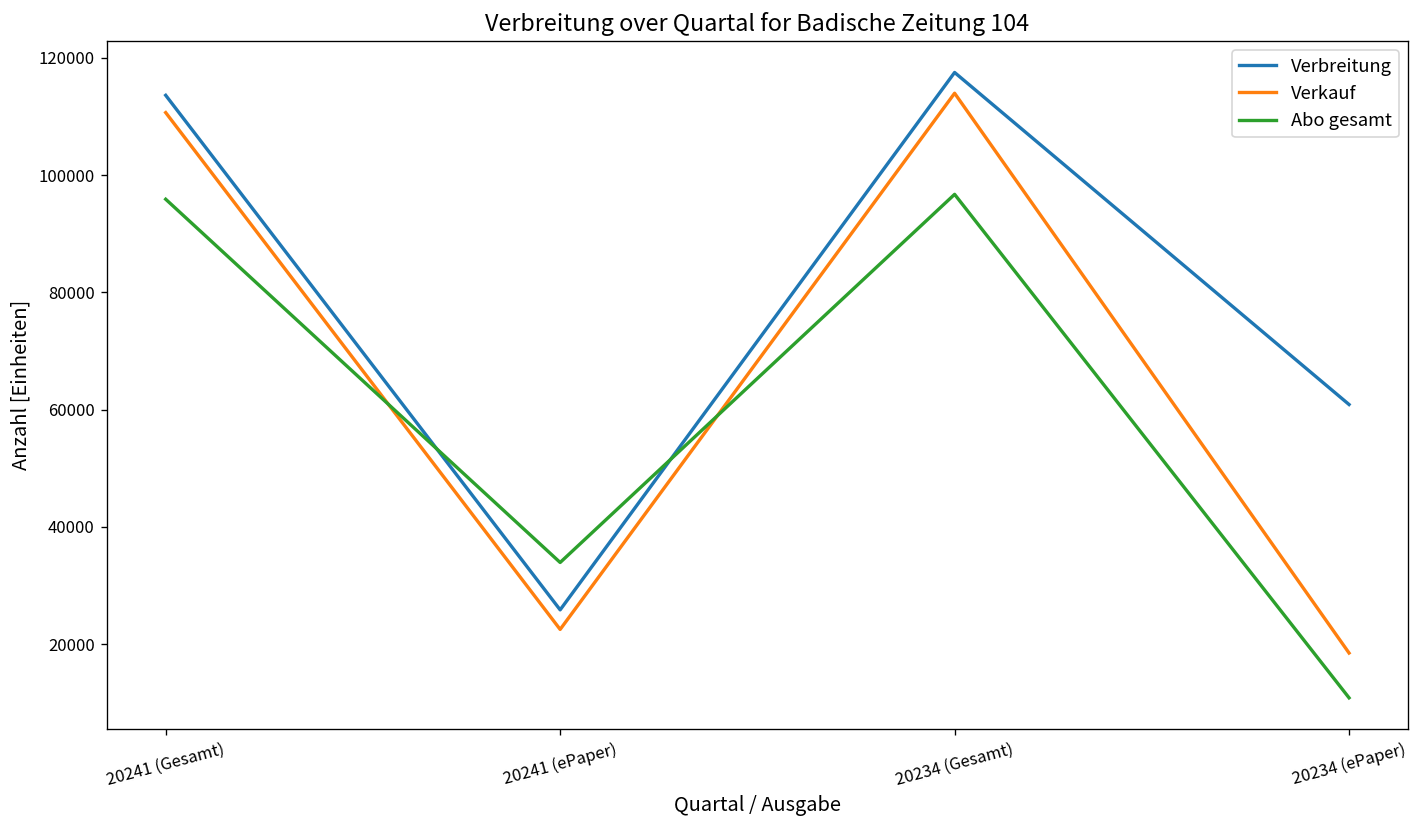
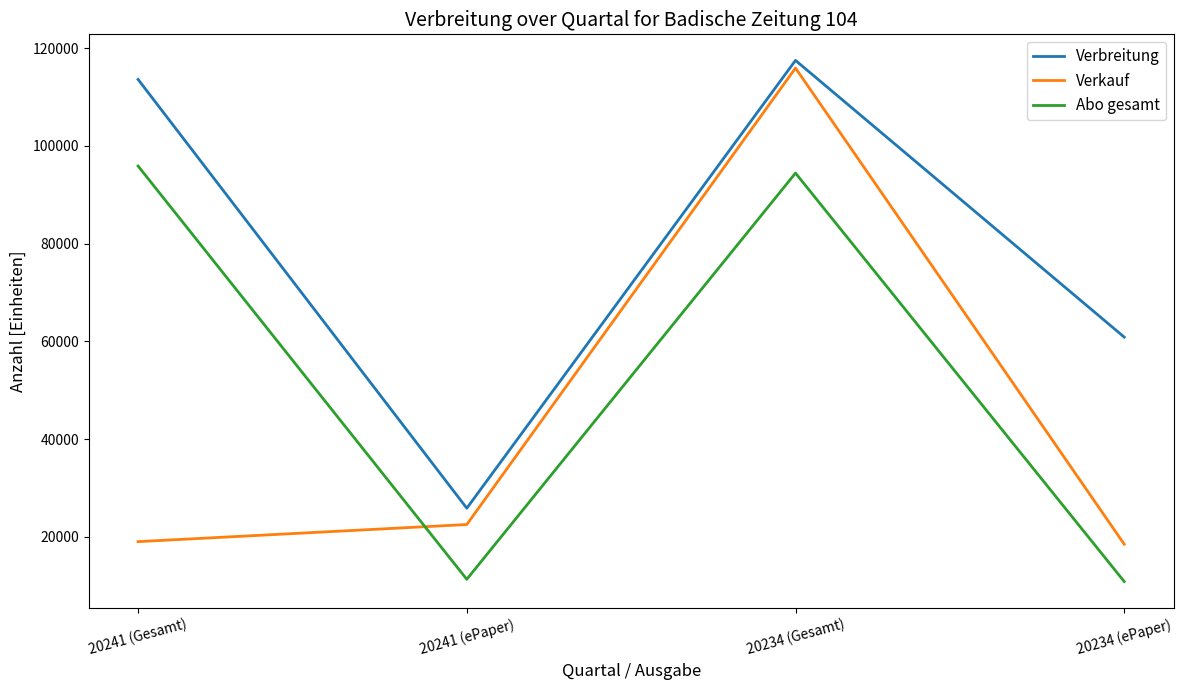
Verkauf, 20241 (Gesamt): 111000 -> 19000
Abo gesamt, 20241 (ePaper): 34000 -> 11000
Verkauf, 20234 (Gesamt): 114000 -> 116000
Abo gesamt, 20234 (Gesamt): 97000 -> 94000
